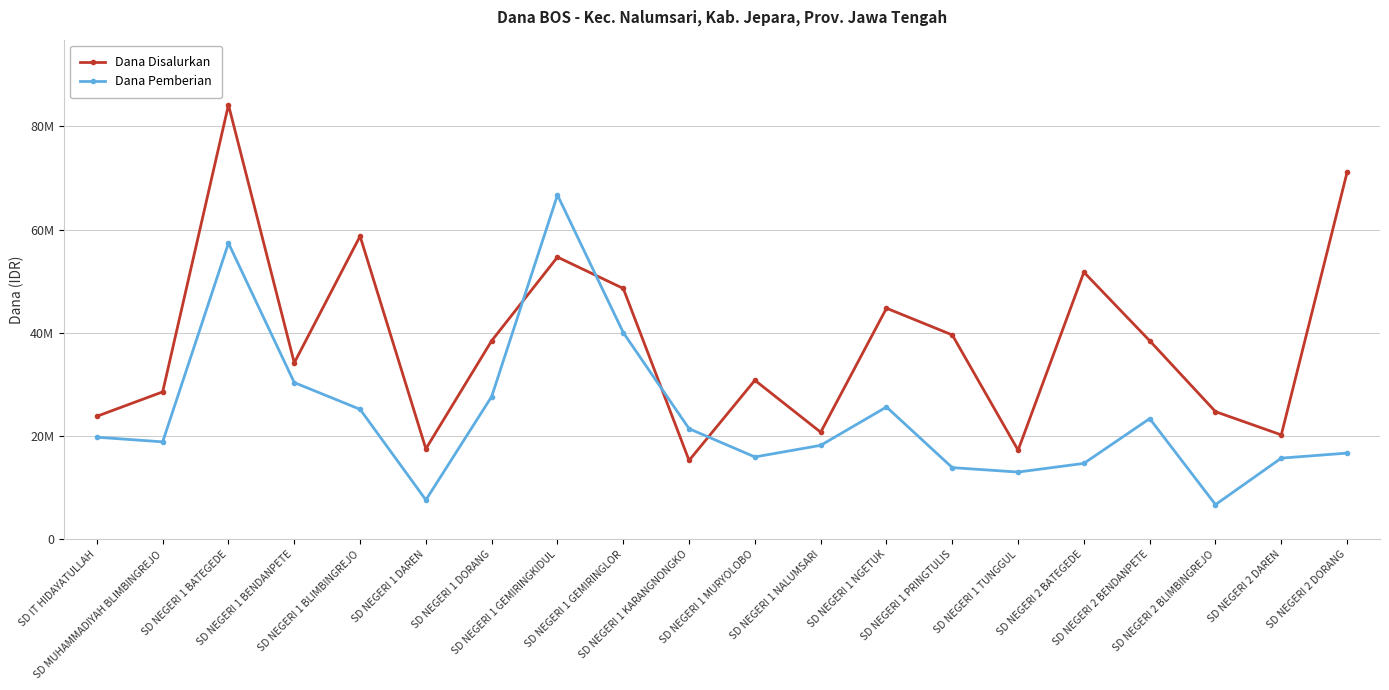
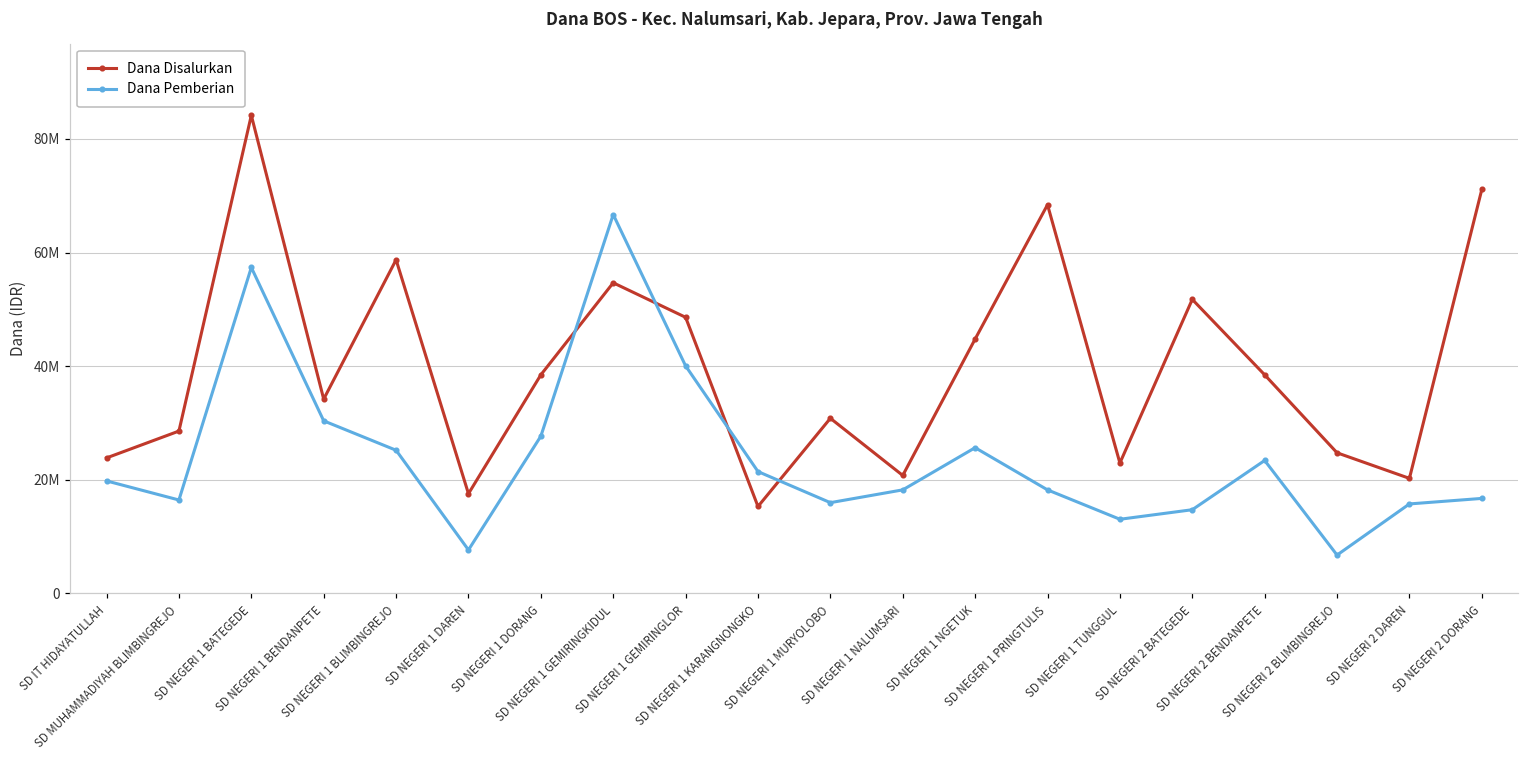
Dana Pemberian, SD MUHAMMADIYAH BLIMBINGREJO: 19000000 -> 16000000
Dana Disalurkan, SD NEGERI 1 PRINGTULIS: 40000000 -> 68000000
Dana Pemberian, SD NEGERI 1 PRINGTULIS: 14000000 -> 18000000
Dana Disalurkan, SD NEGERI 1 TUNGGUL: 17000000 -> 23000000
